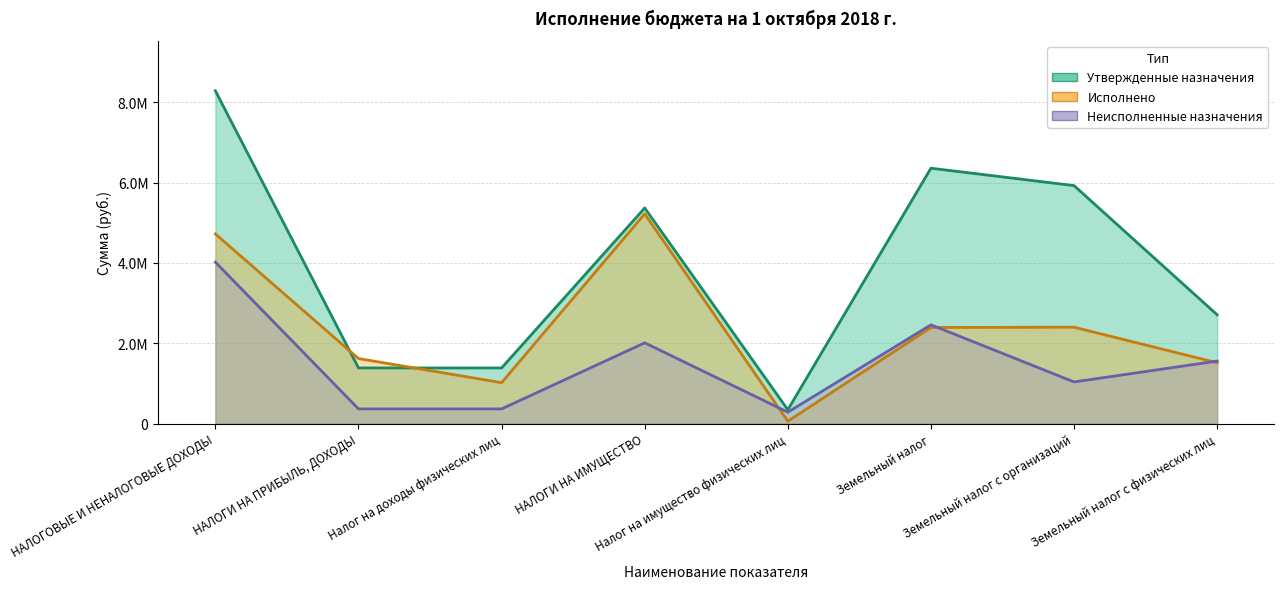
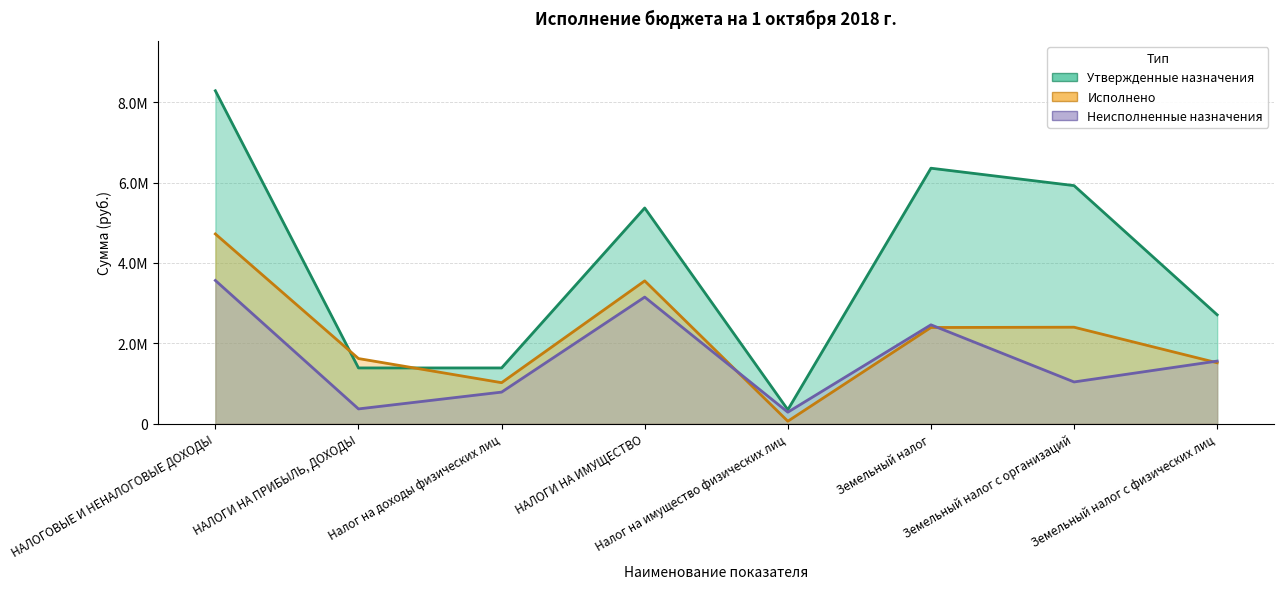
Неисполненные назначения, НАЛОГОВЫЕ И НЕНАЛОГОВЫЕ ДОХОДЫ: 4000000 -> 3600000
Неисполненные назначения, Налог на доходы физических лиц: 400000 -> 800000
Исполнено, НАЛОГИ НА ИМУЩЕСТВО: 5200000 -> 3600000
Неисполненные назначения, НАЛОГИ НА ИМУЩЕСТВО: 2000000 -> 3200000
